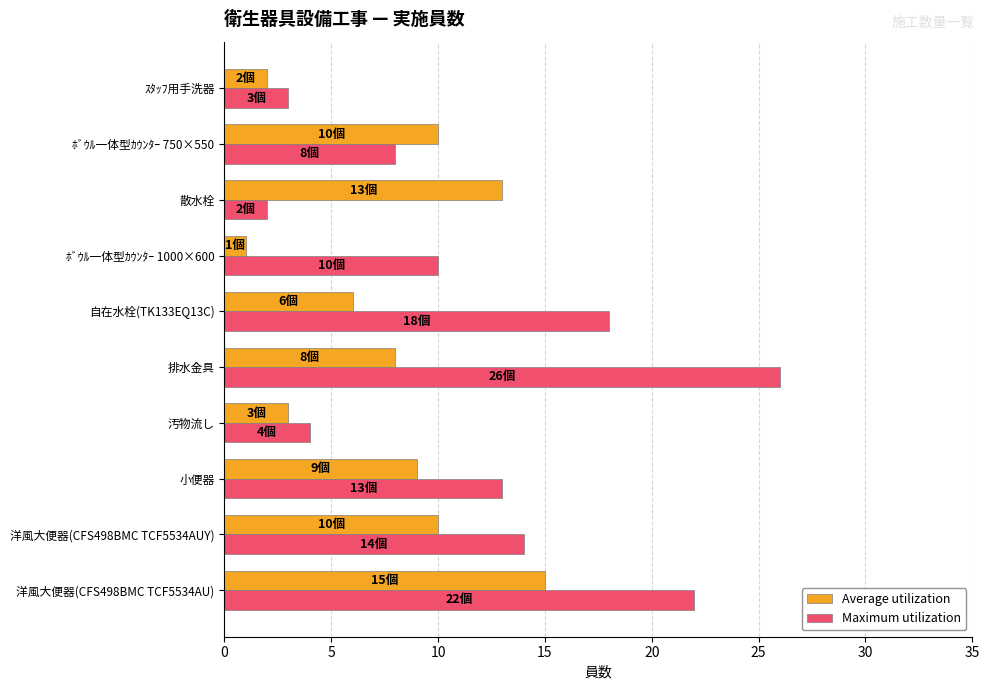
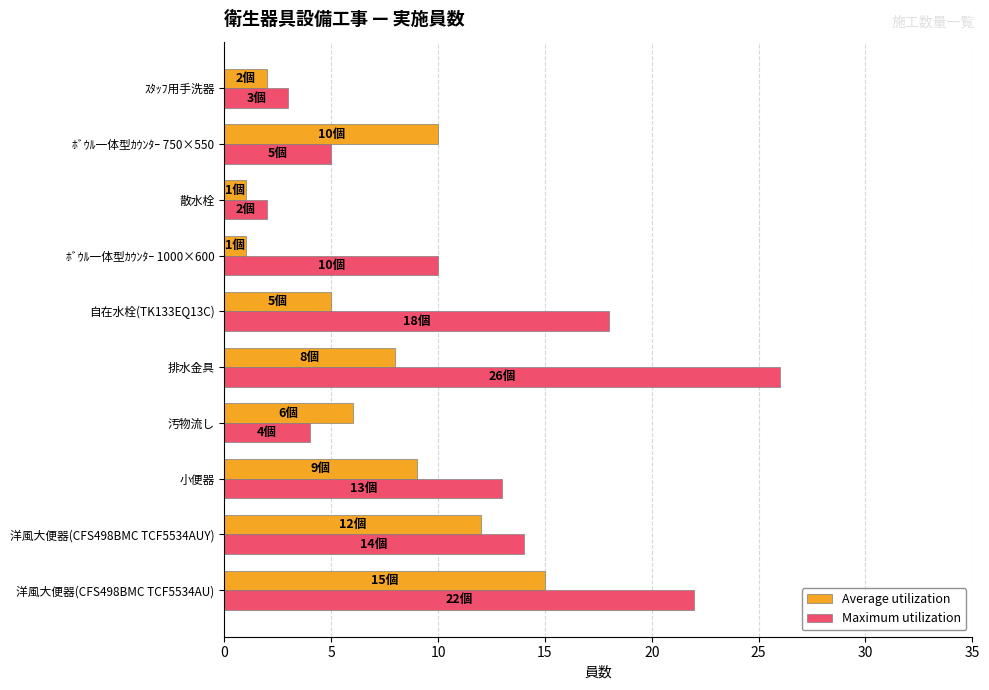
Maximum utilization, ﾎﾞｳﾙ一体型ｶｳﾝﾀｰ 750×550: 8個 -> 5個
Average utilization, 散水栓: 13個 -> 1個
Average utilization, 自在水栓(TK133EQ13C): 6個 -> 5個
Average utilization, 汚物流し: 3個 -> 6個
Average utilization, 洋風大便器(CFS498BMC TCF5534AUY): 10個 -> 12個
